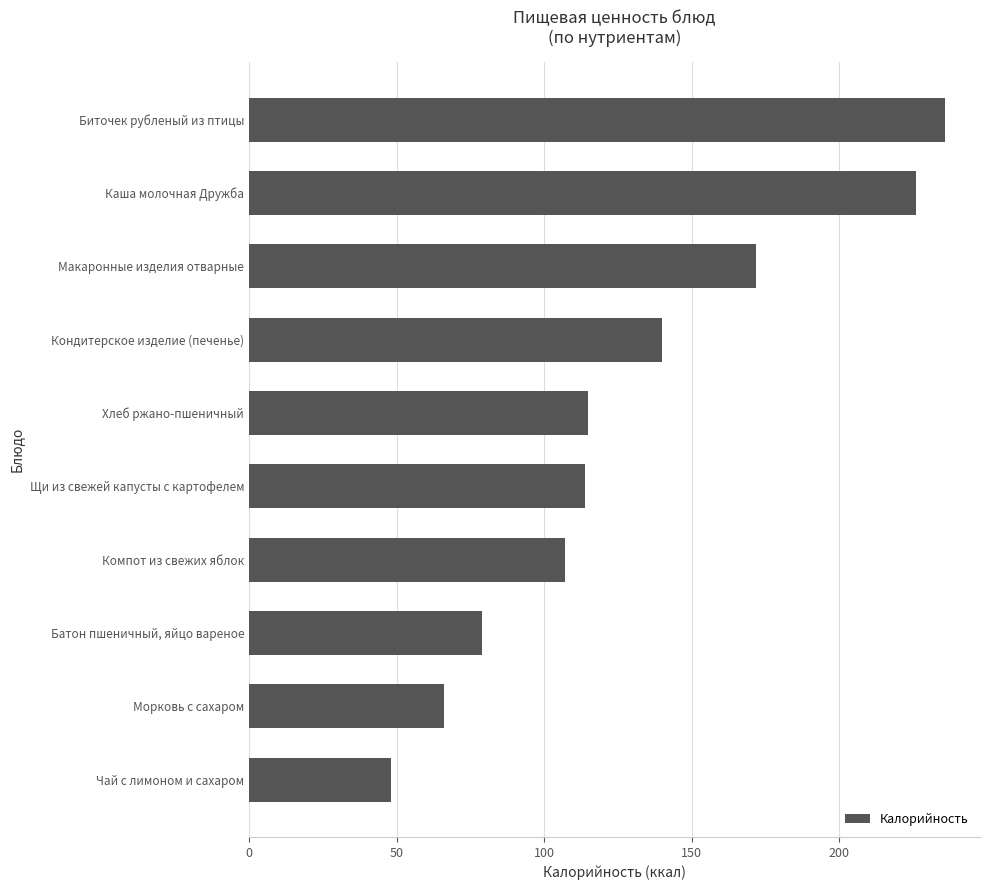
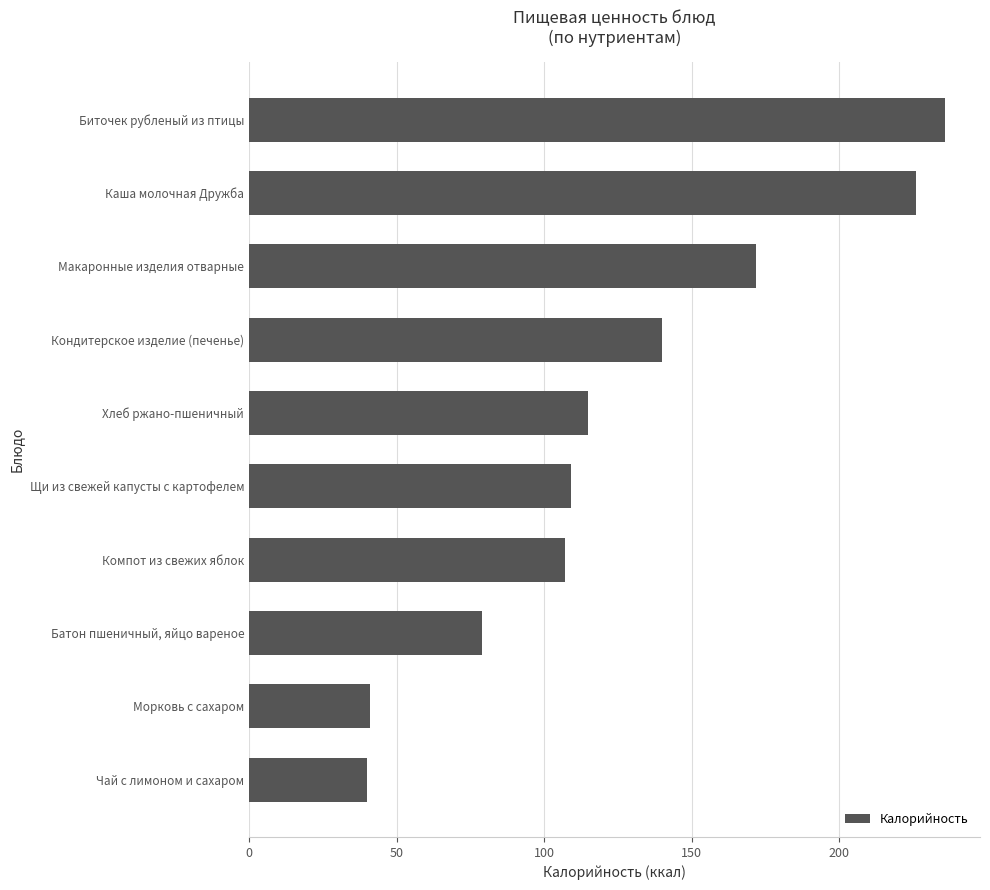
Щи из свежей капусты с картофелем: 114 -> 109
Морковь с сахаром: 66 -> 41
Чай с лимоном и сахаром: 48 -> 40
